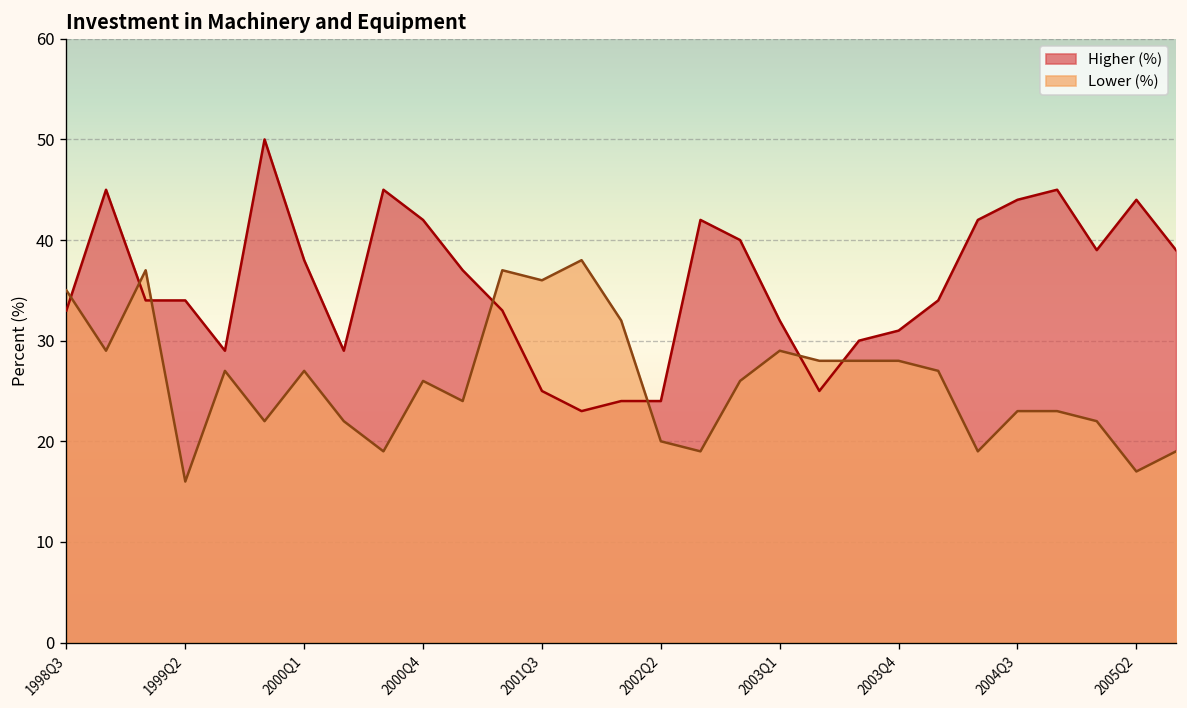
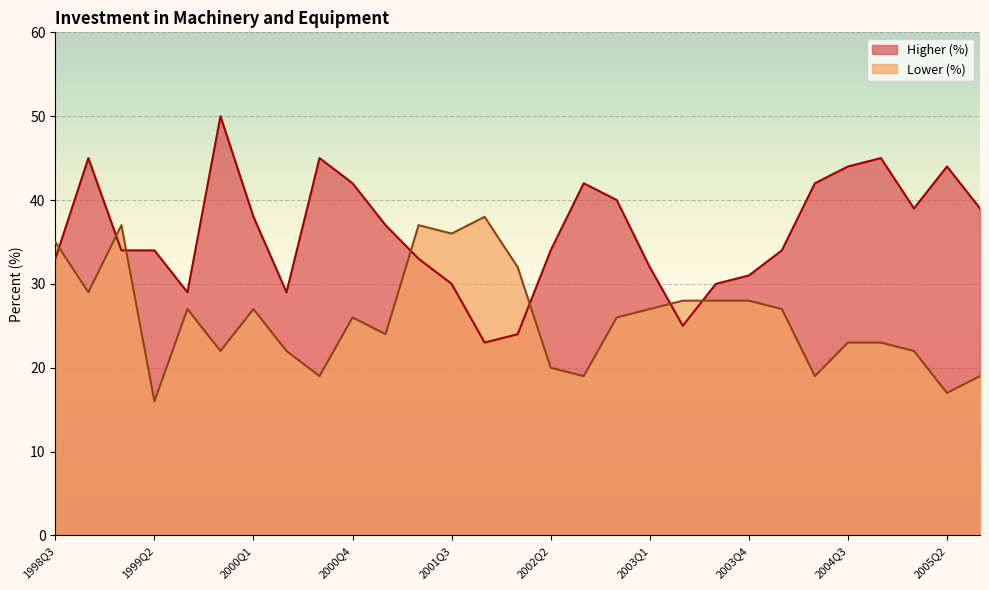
Higher (%), 2001Q3: 25 -> 30
Higher (%), 2002Q2: 24 -> 34
Lower (%), 2003Q1: 29 -> 27
